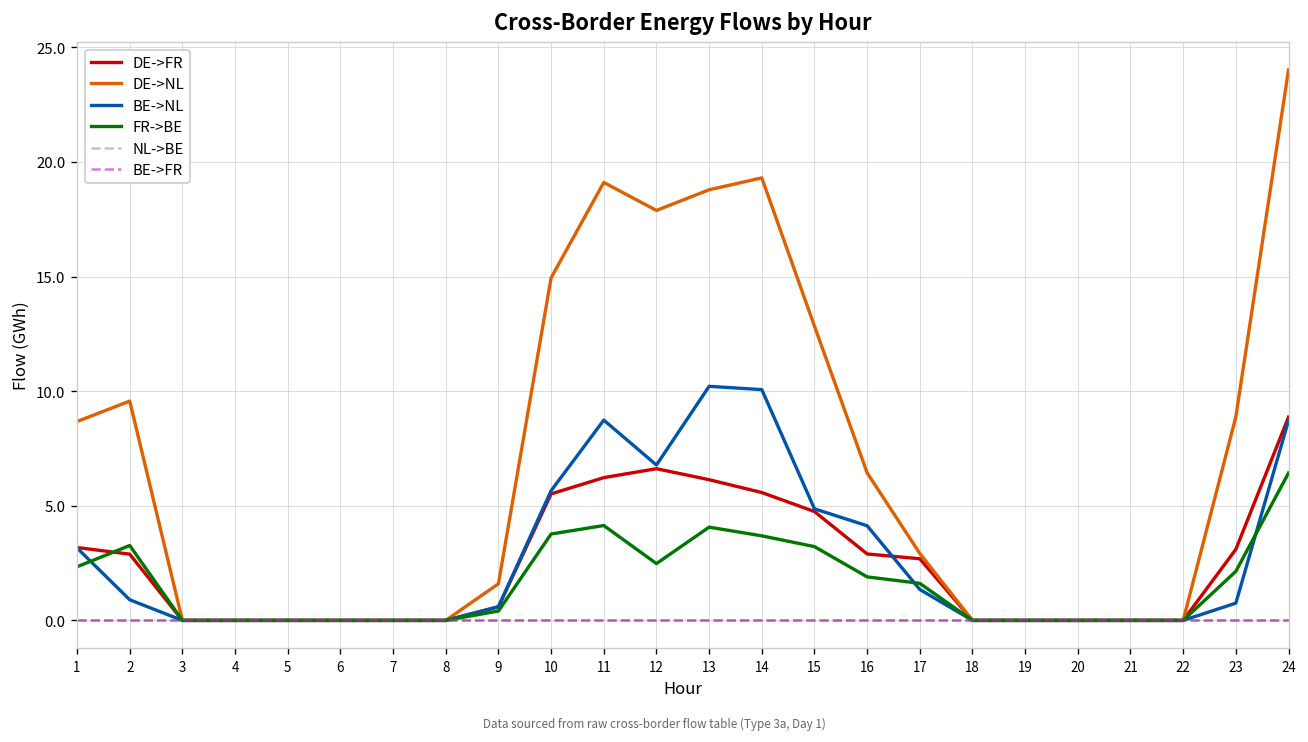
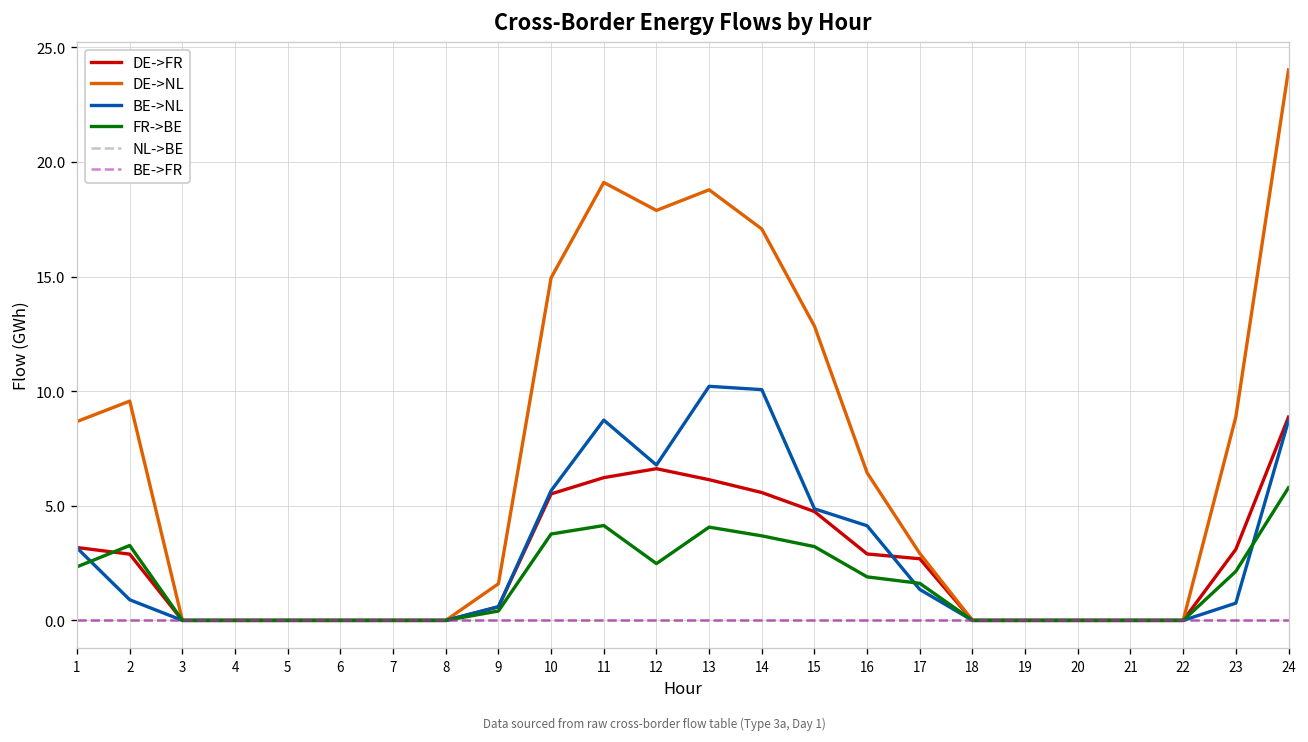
DE->NL, 14: 19.3 -> 17.1
FR->BE, 24: 6.4 -> 5.8
